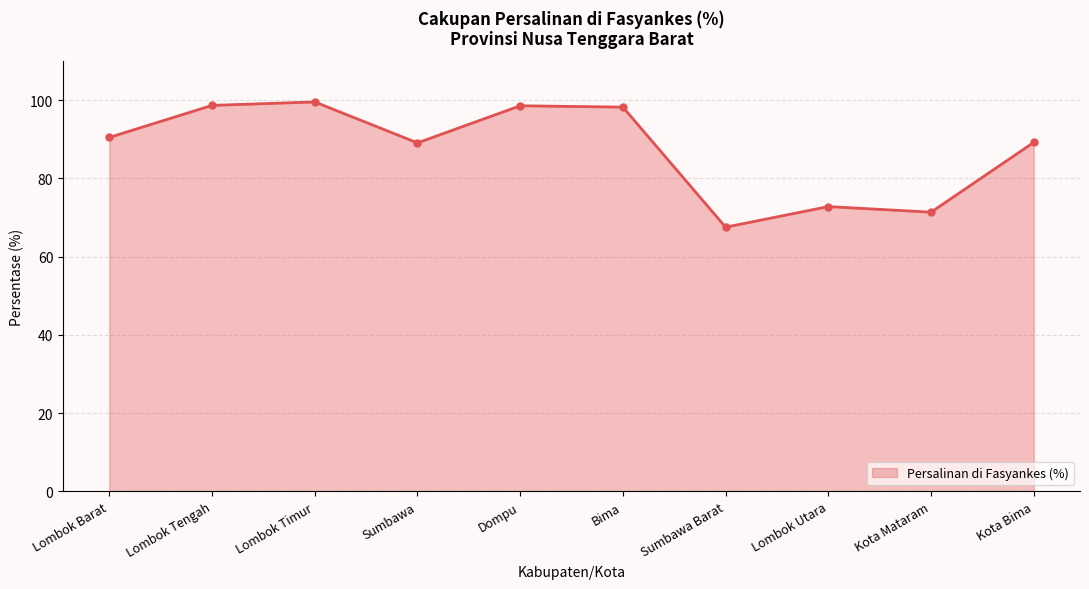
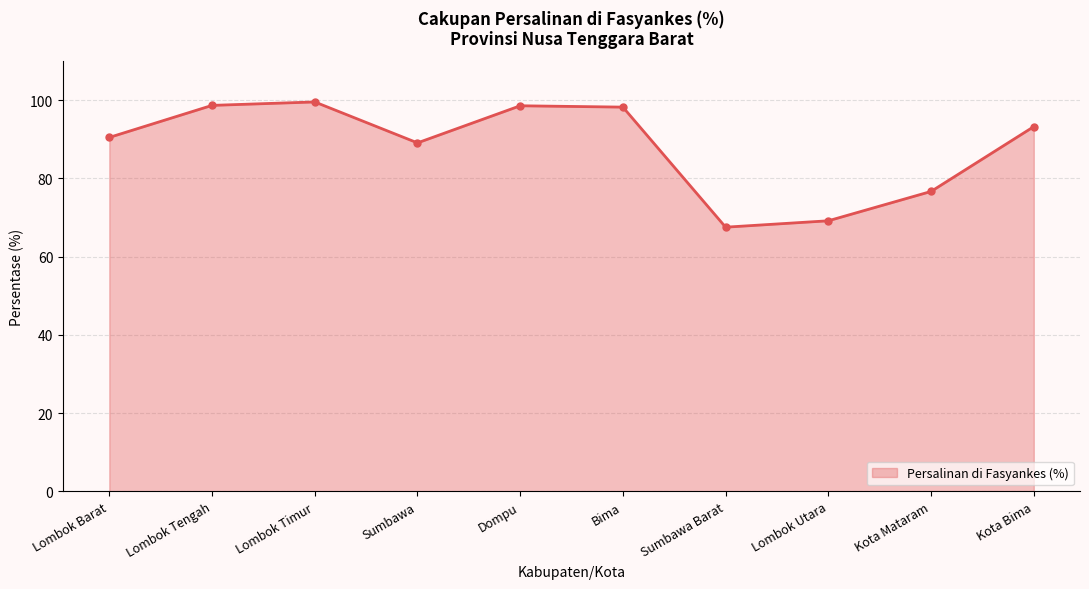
Lombok Utara: 73 -> 69
Kota Mataram: 71 -> 77
Kota Bima: 89 -> 93
